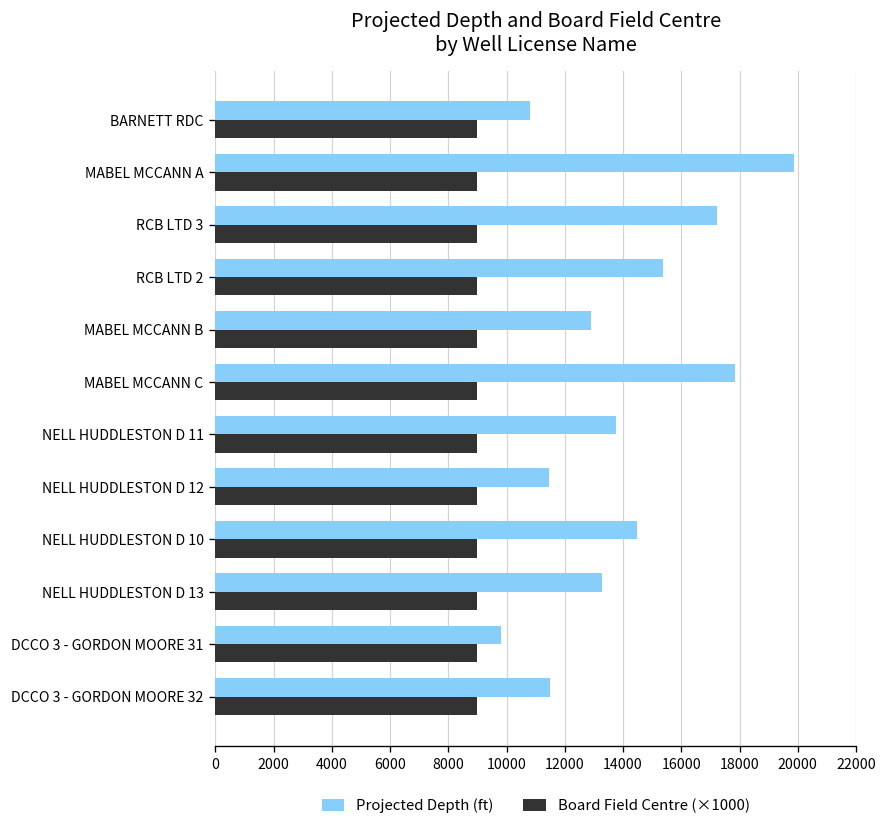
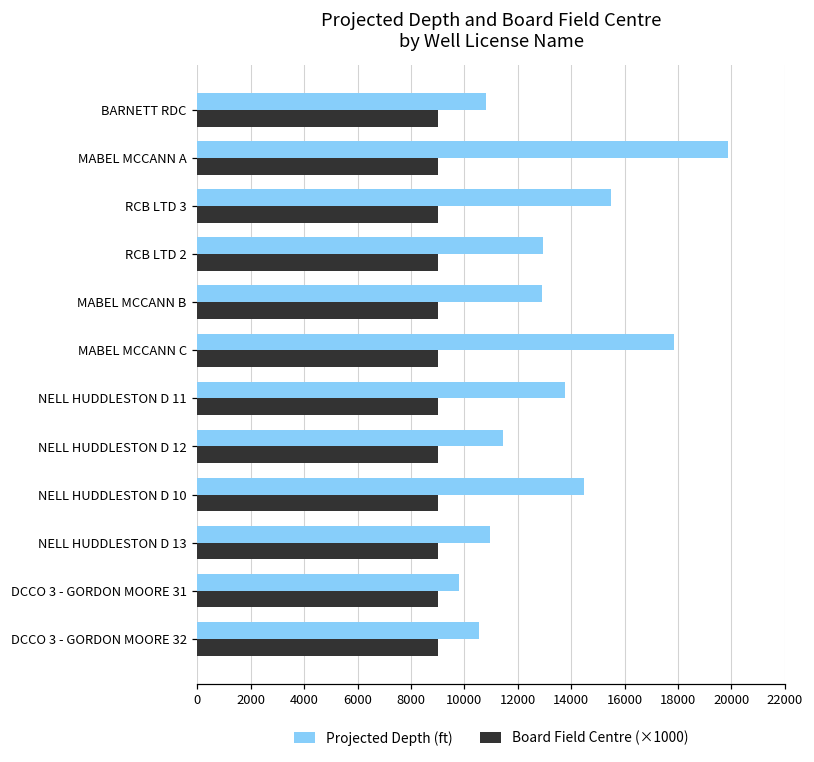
Projected Depth (ft), RCB LTD 3: 17200 -> 15500
Projected Depth (ft), RCB LTD 2: 15400 -> 13000
Projected Depth (ft), NELL HUDDLESTON D 13: 13300 -> 10900
Projected Depth (ft), DCCO 3 - GORDON MOORE 32: 11500 -> 10600
